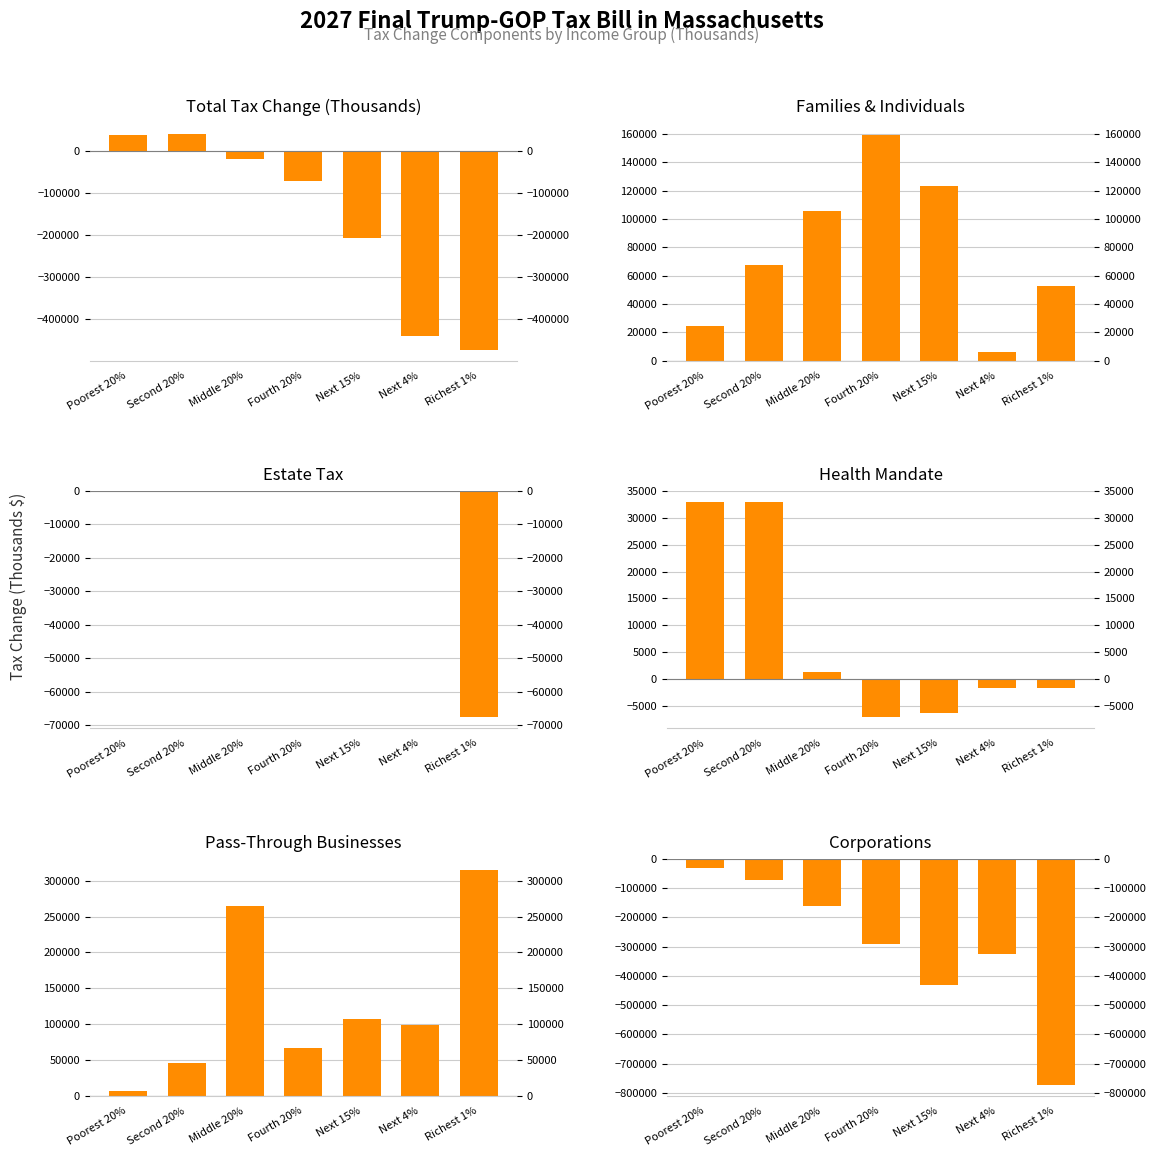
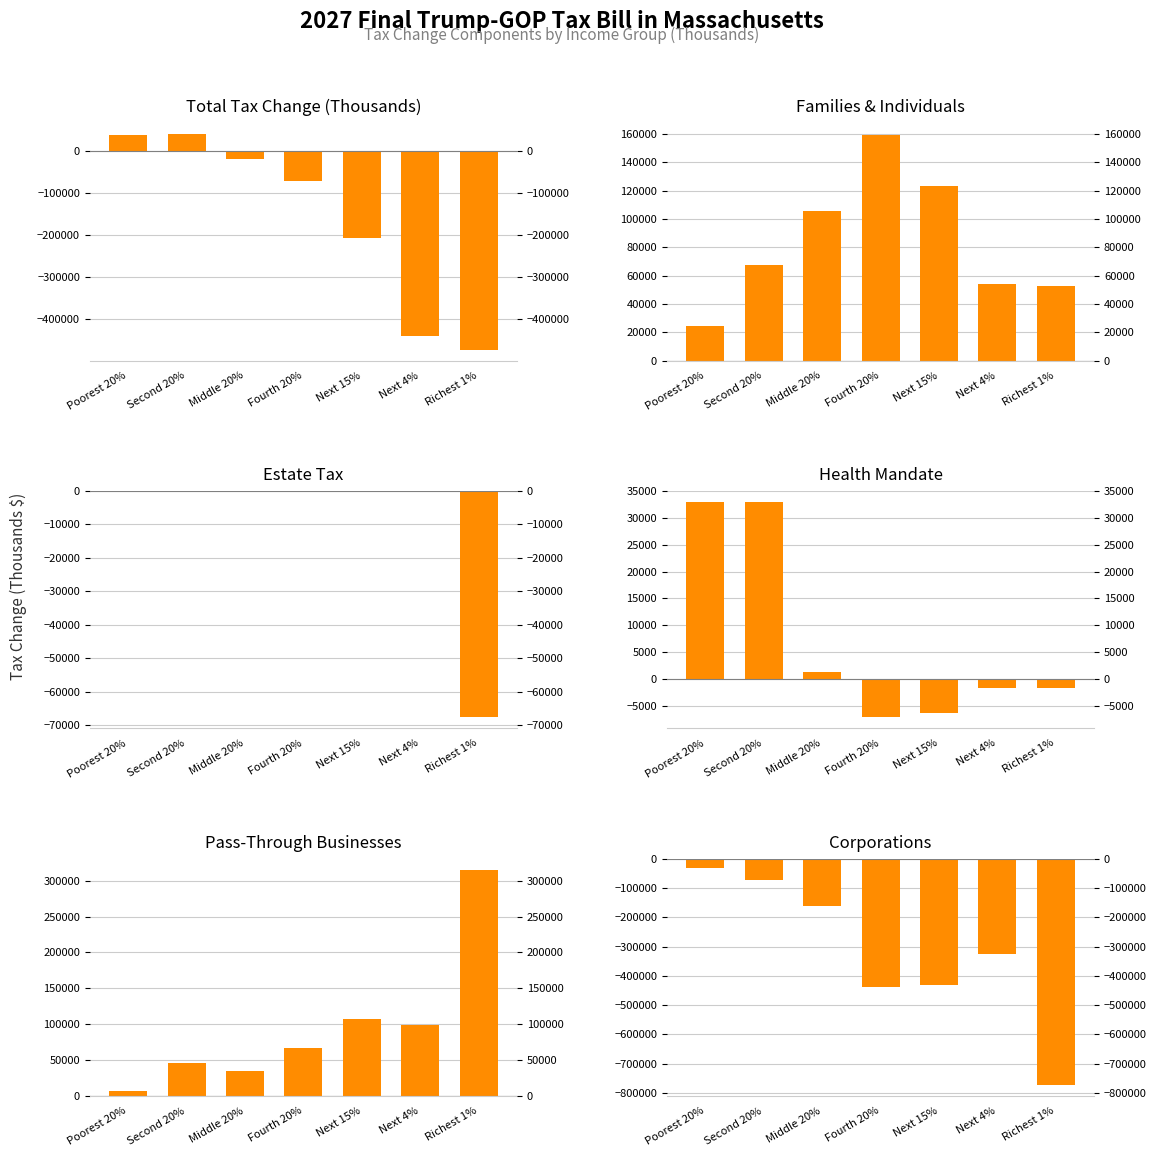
Families & Individuals, Next 4%: 6000 -> 54000
Pass-Through Businesses, Middle 20%: 260000 -> 30000
Corporations, Fourth 20%: -290000 -> -440000
